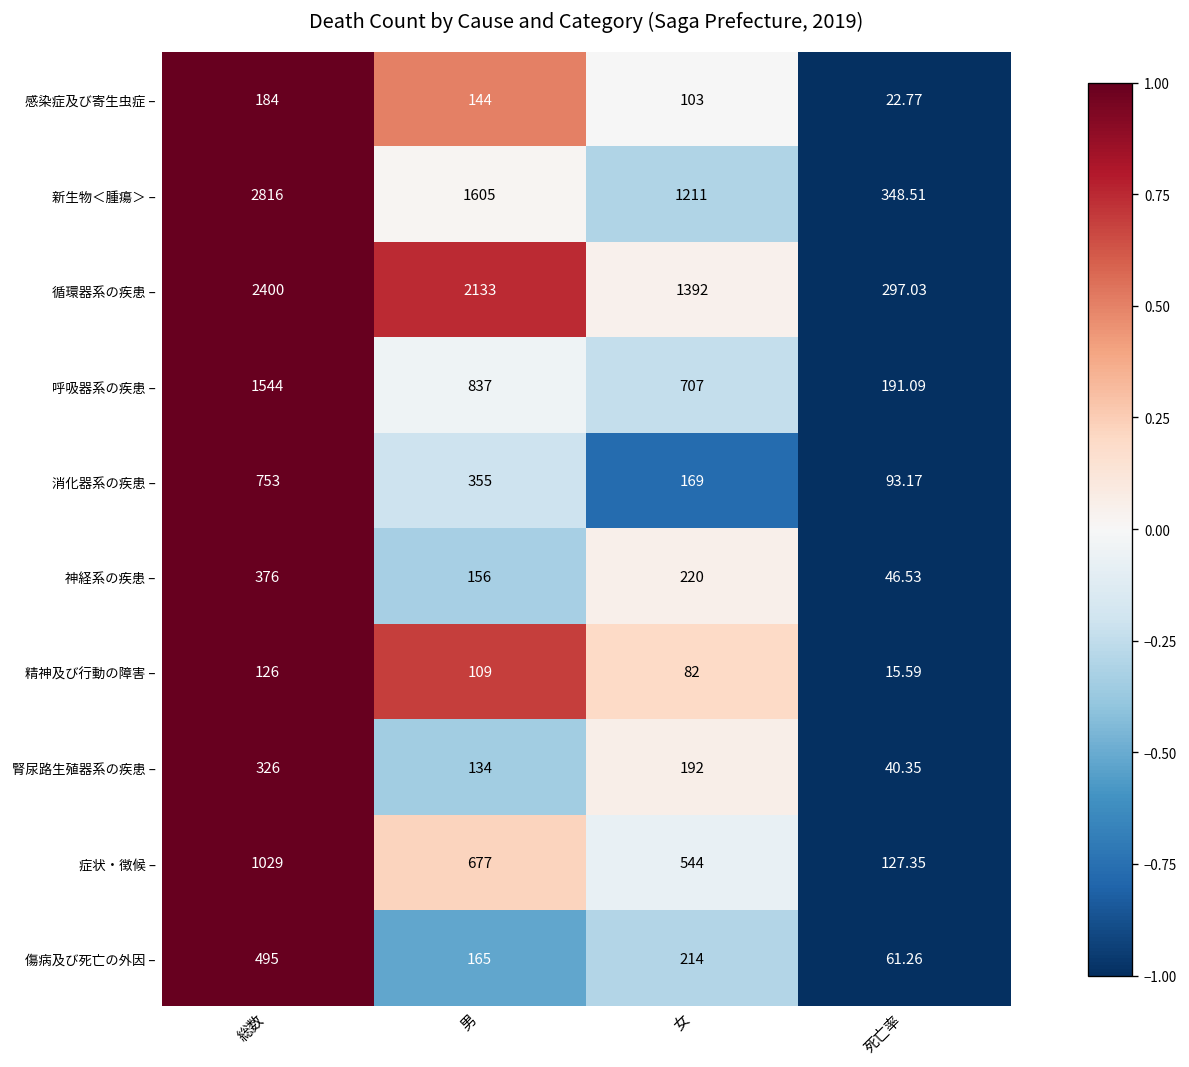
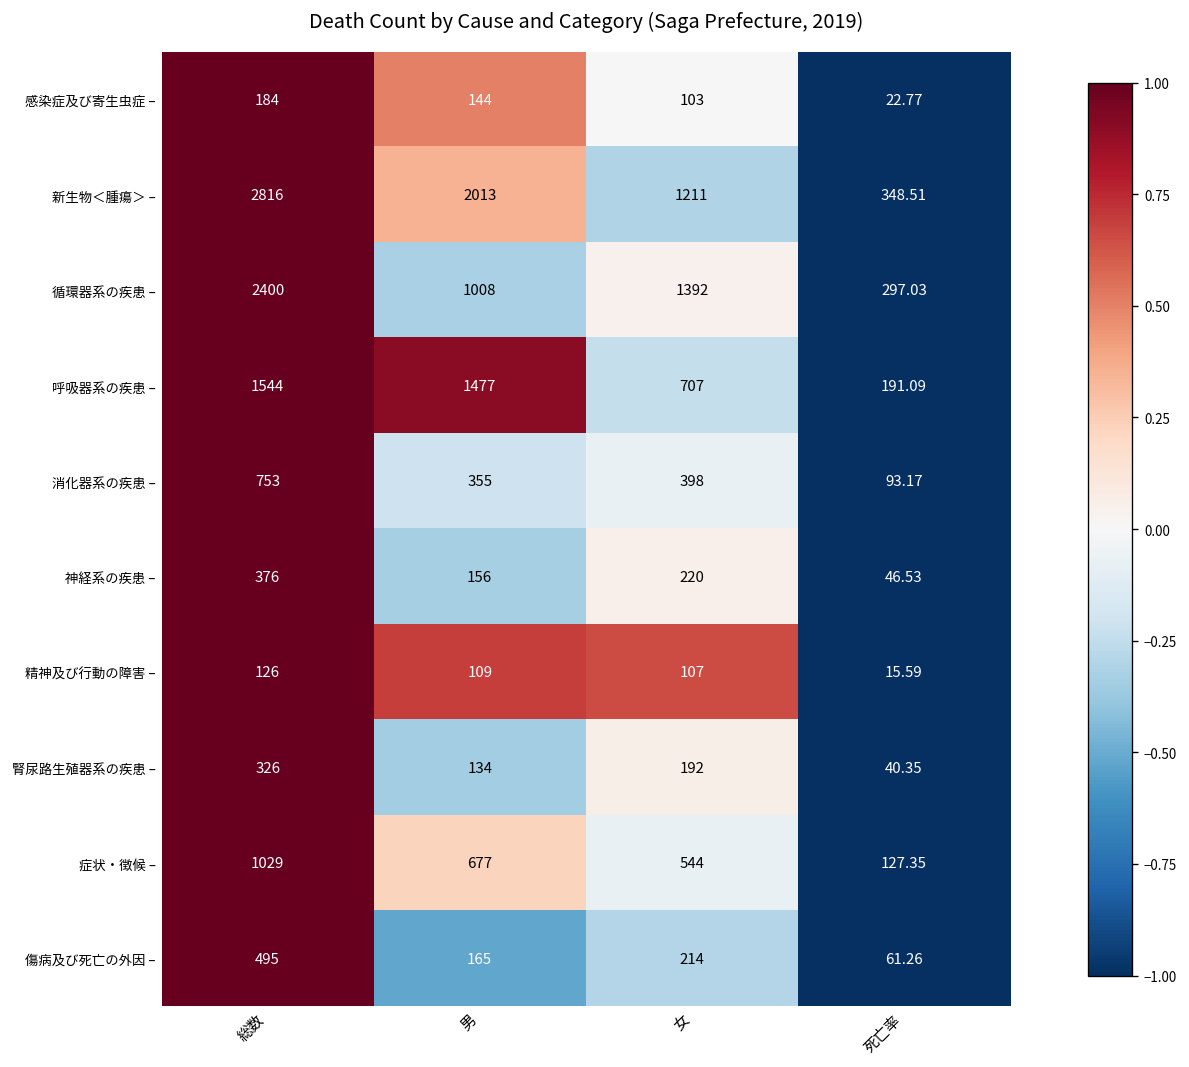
新生物＜腫瘍＞ –, 男: 1605 -> 2013
循環器系の疾患 –, 男: 2133 -> 1008
呼吸器系の疾患 –, 男: 837 -> 1477
消化器系の疾患 –, 女: 169 -> 398
精神及び行動の障害 –, 女: 82 -> 107
